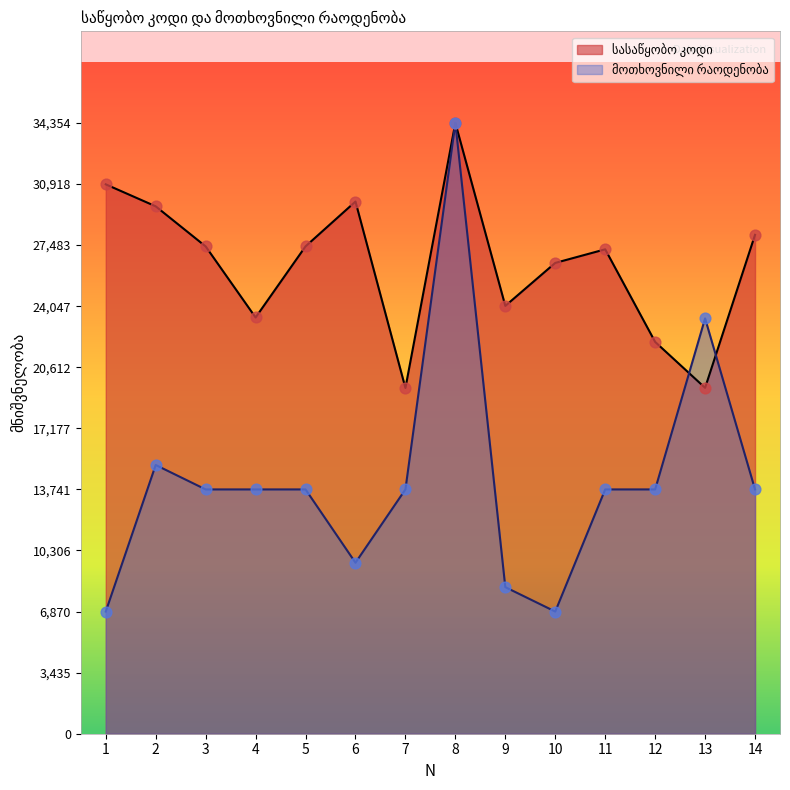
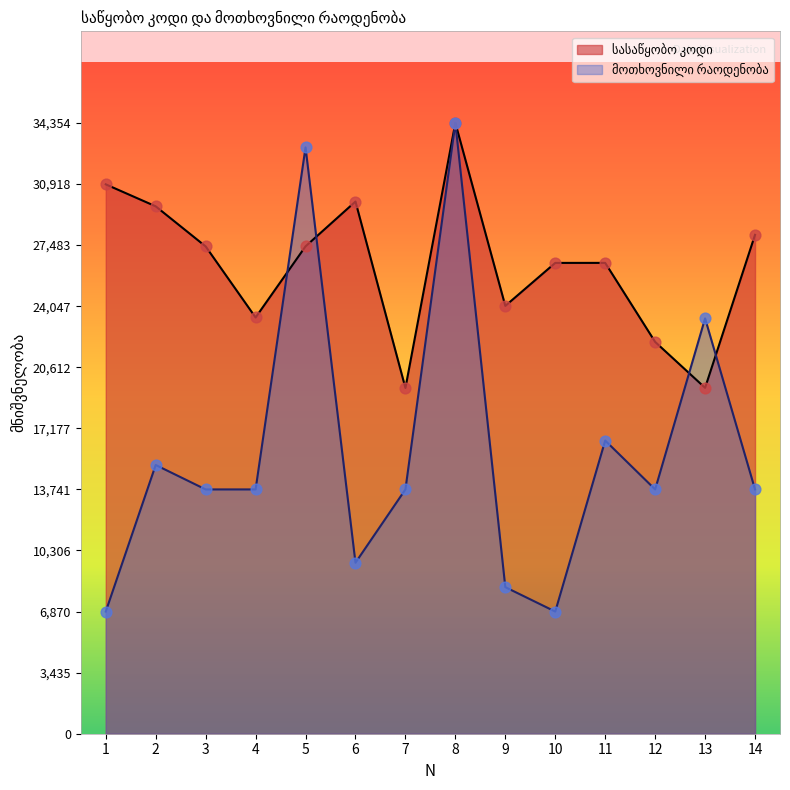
მოთხოვნილი რაოდენობა, 5: 13,700 -> 33,000
სასაწყობო კოდი, 11: 27,200 -> 26,500
მოთხოვნილი რაოდენობა, 11: 13,700 -> 16,500
